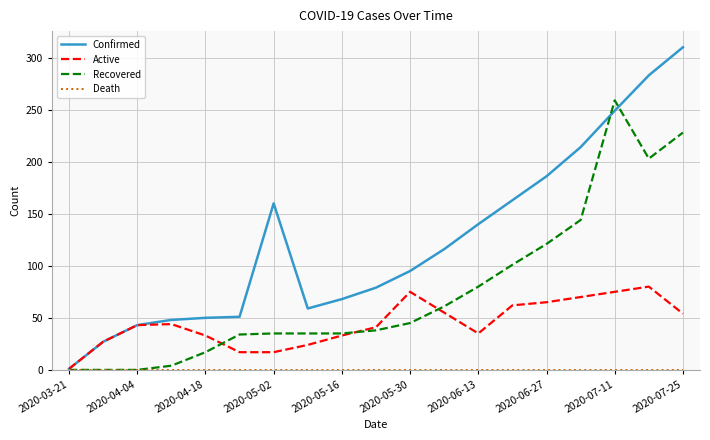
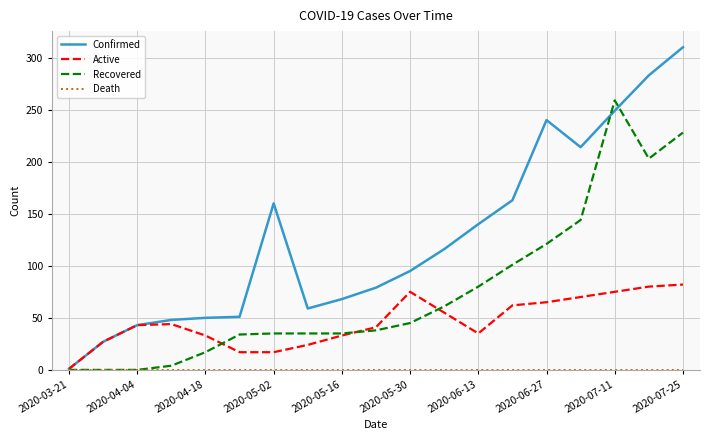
Confirmed, 2020-06-27: 186 -> 240
Active, 2020-07-25: 54 -> 82
